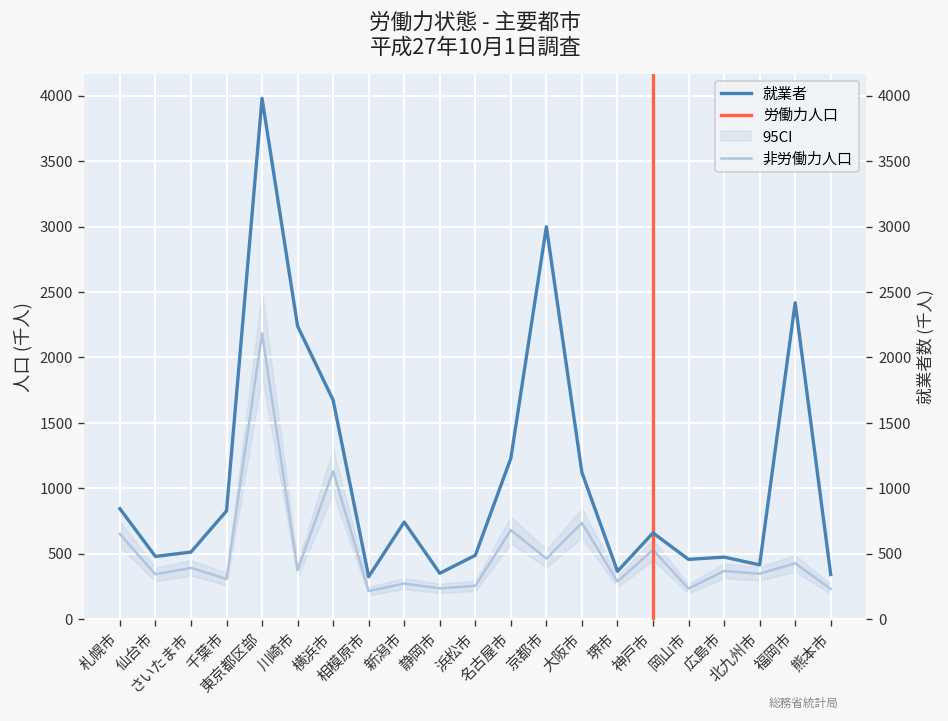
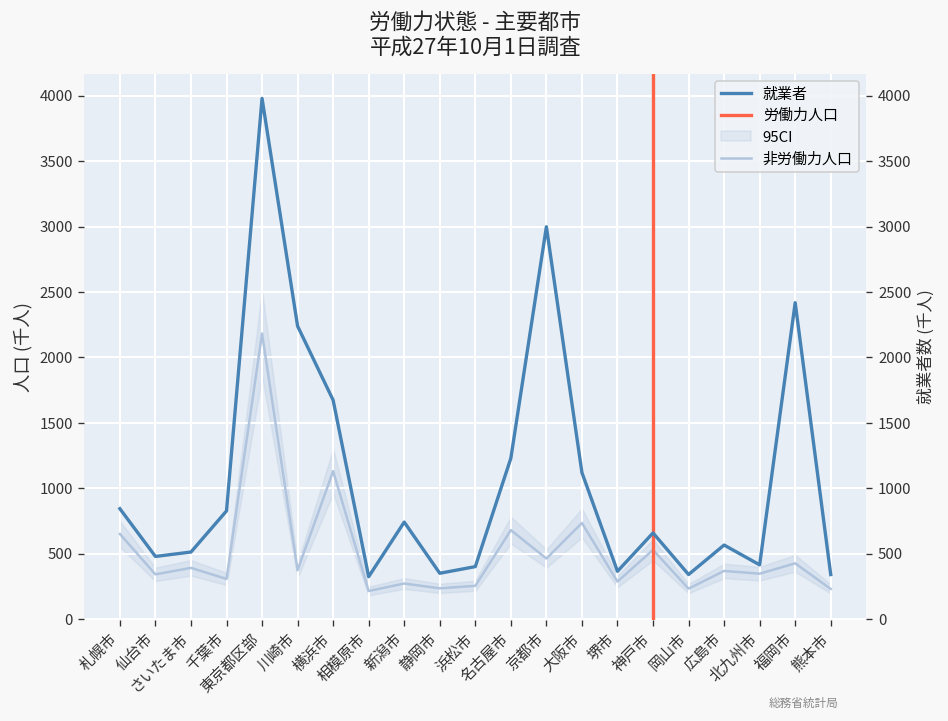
就業者, 浜松市: 490 -> 400
就業者, 岡山市: 460 -> 340
就業者, 広島市: 470 -> 570
